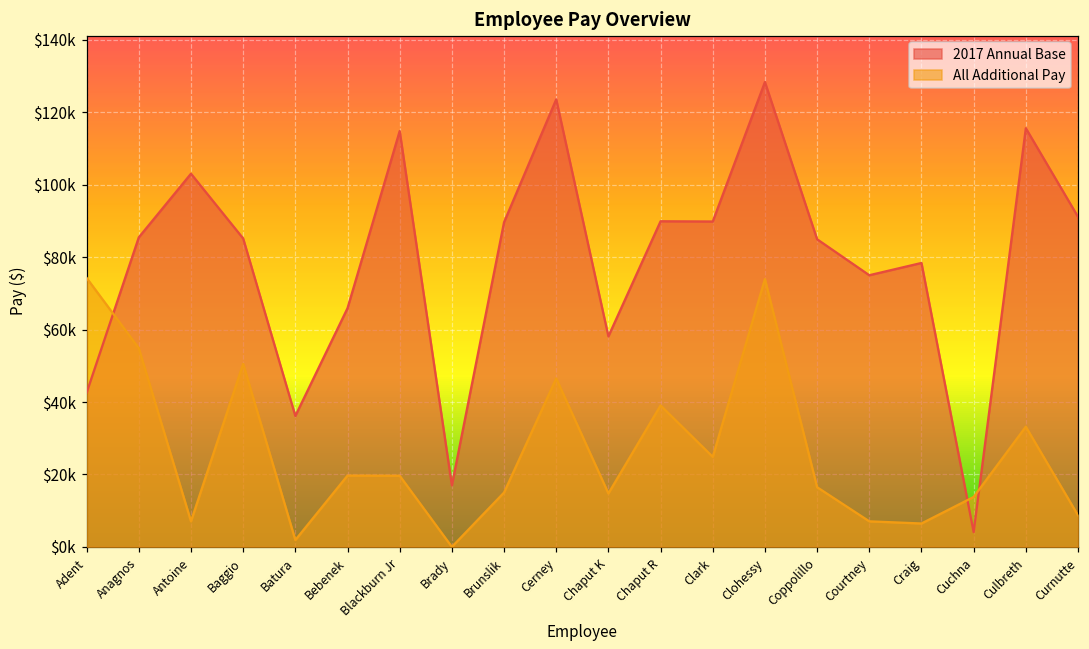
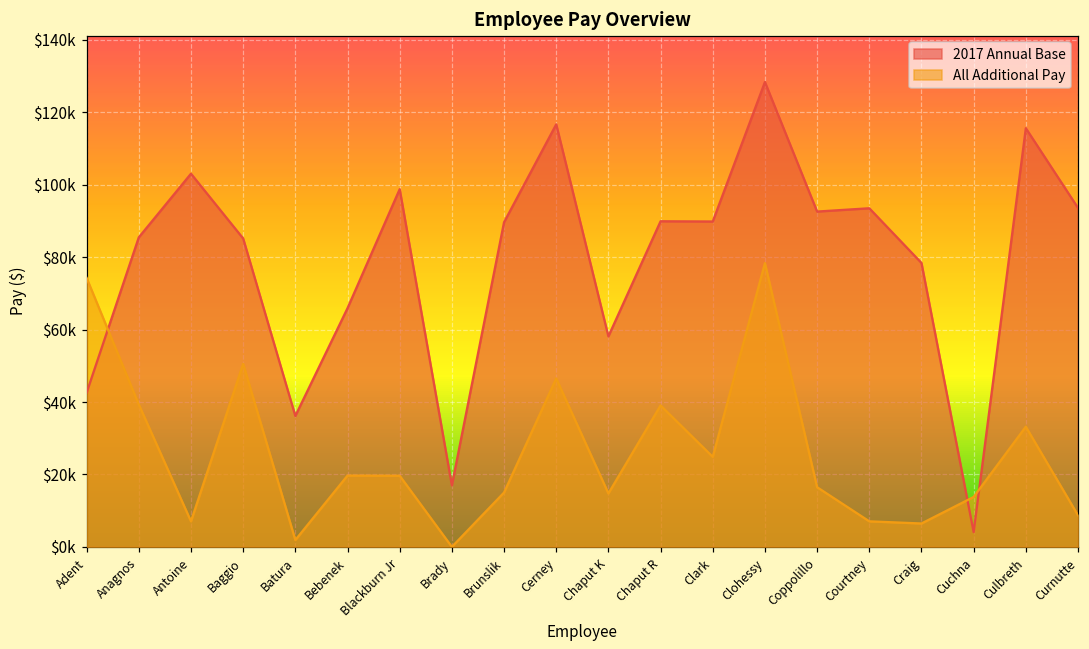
All Additional Pay, Anagnos: $55000 -> $39000
2017 Annual Base, Blackburn Jr: $115000 -> $99000
2017 Annual Base, Cerney: $124000 -> $117000
All Additional Pay, Clohessy: $74000 -> $78000
2017 Annual Base, Coppolillo: $85000 -> $93000
2017 Annual Base, Courtney: $75000 -> $93000
2017 Annual Base, Curnutte: $91000 -> $94000
